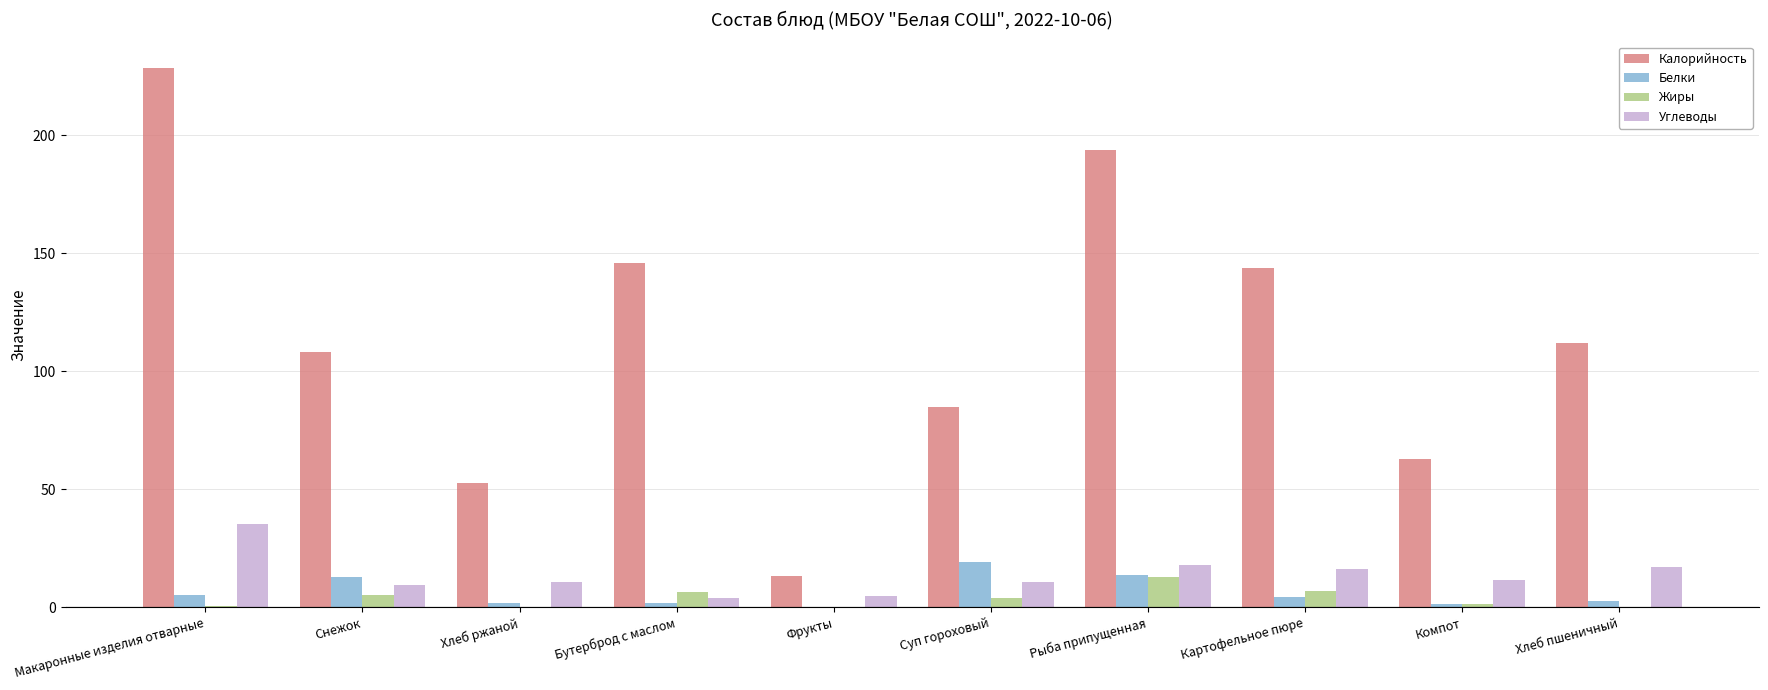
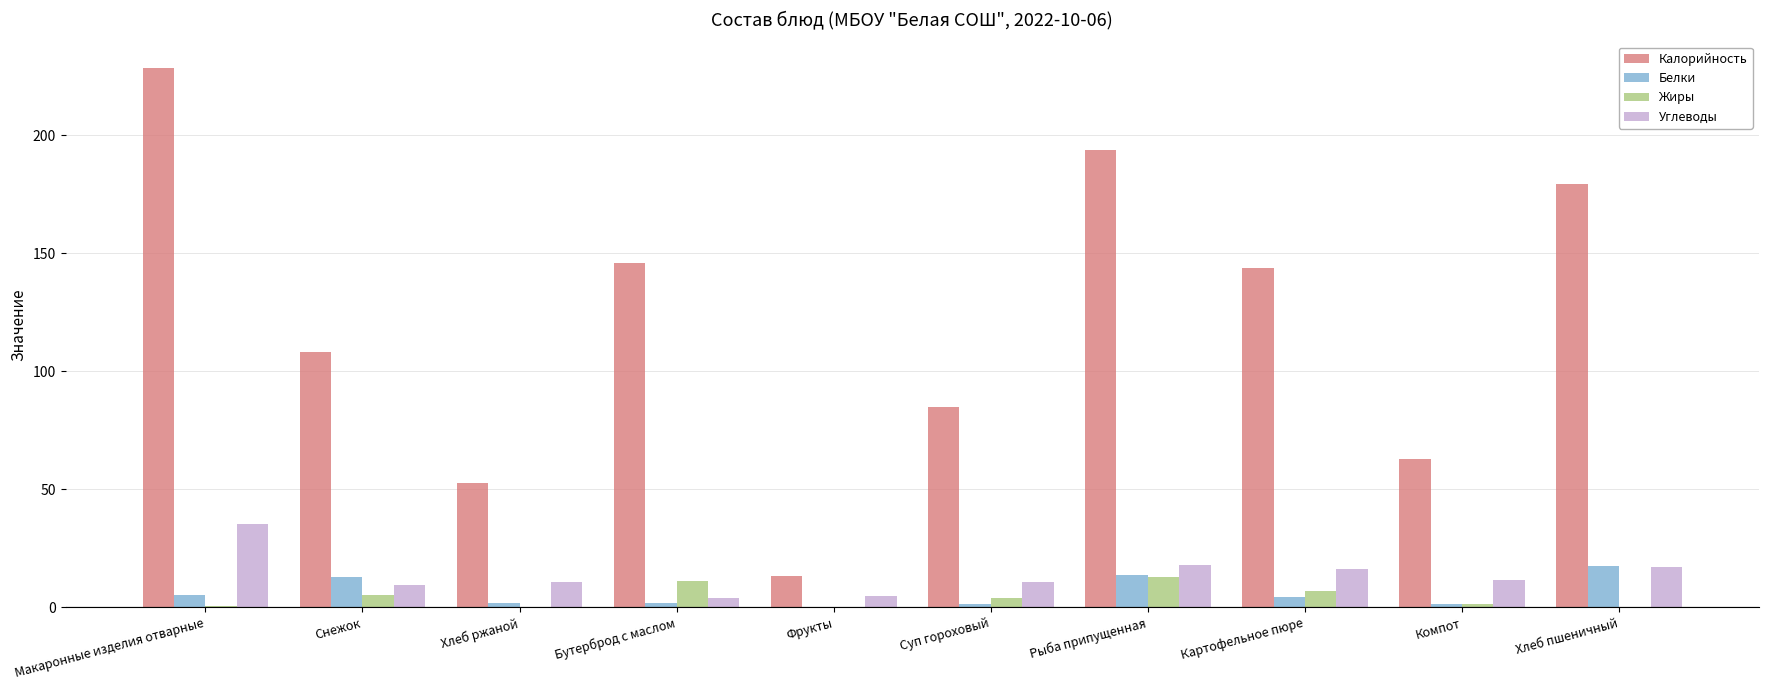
Жиры, Бутерброд с маслом: 7 -> 11
Белки, Суп гороховый: 19 -> 2
Калорийность, Хлеб пшеничный: 112 -> 180
Белки, Хлеб пшеничный: 3 -> 18
